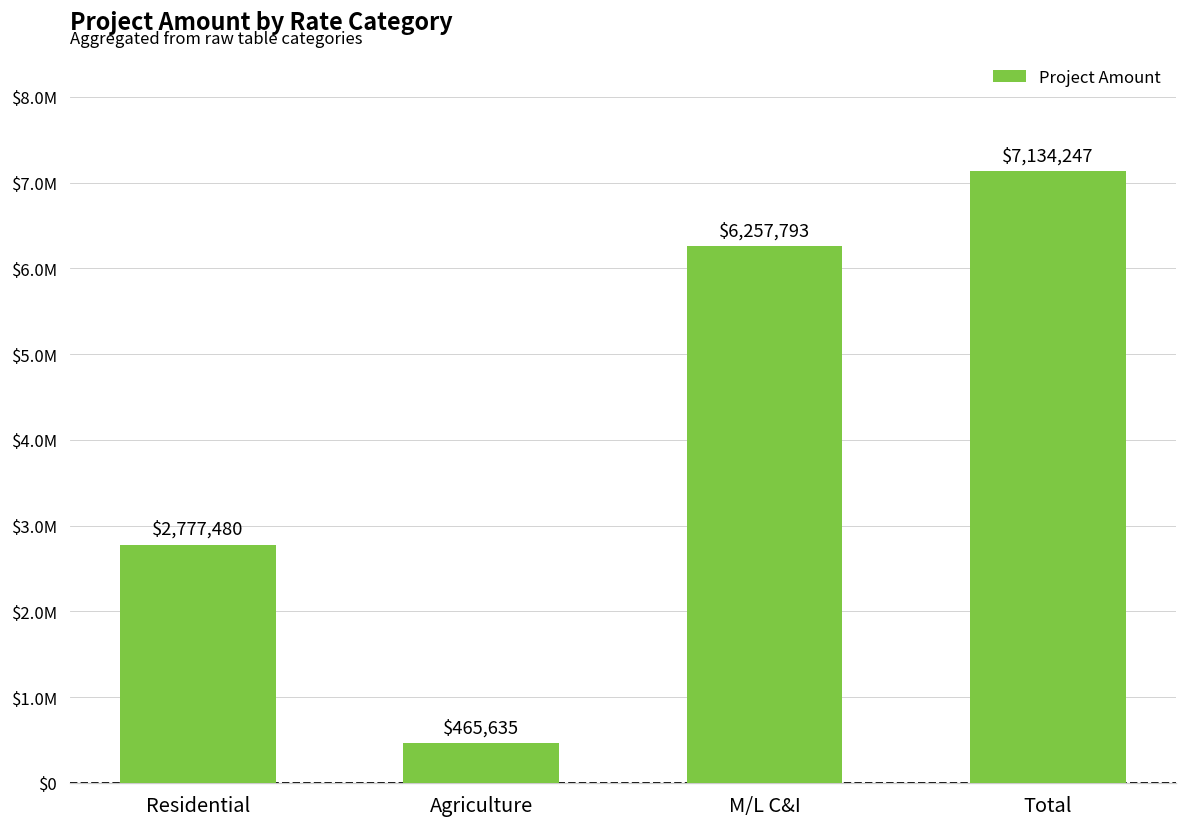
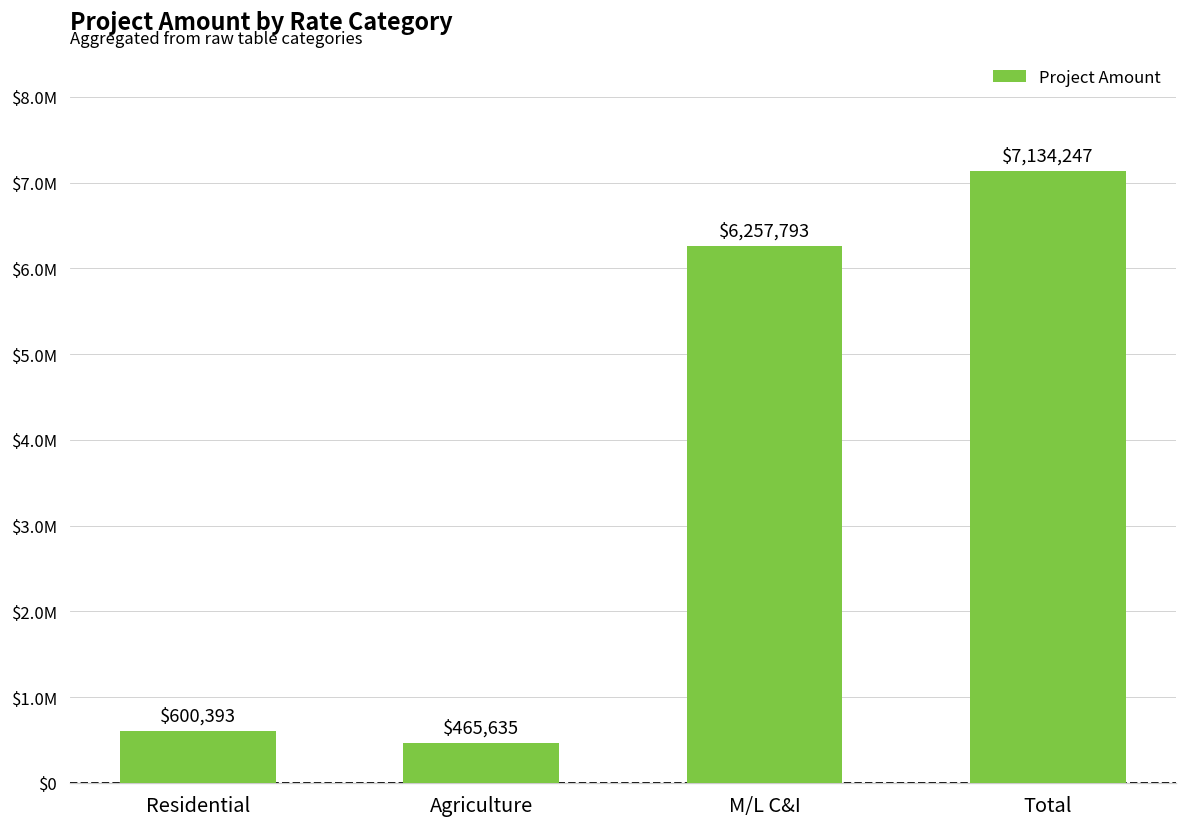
Residential: $2,777,480 -> $600,393
